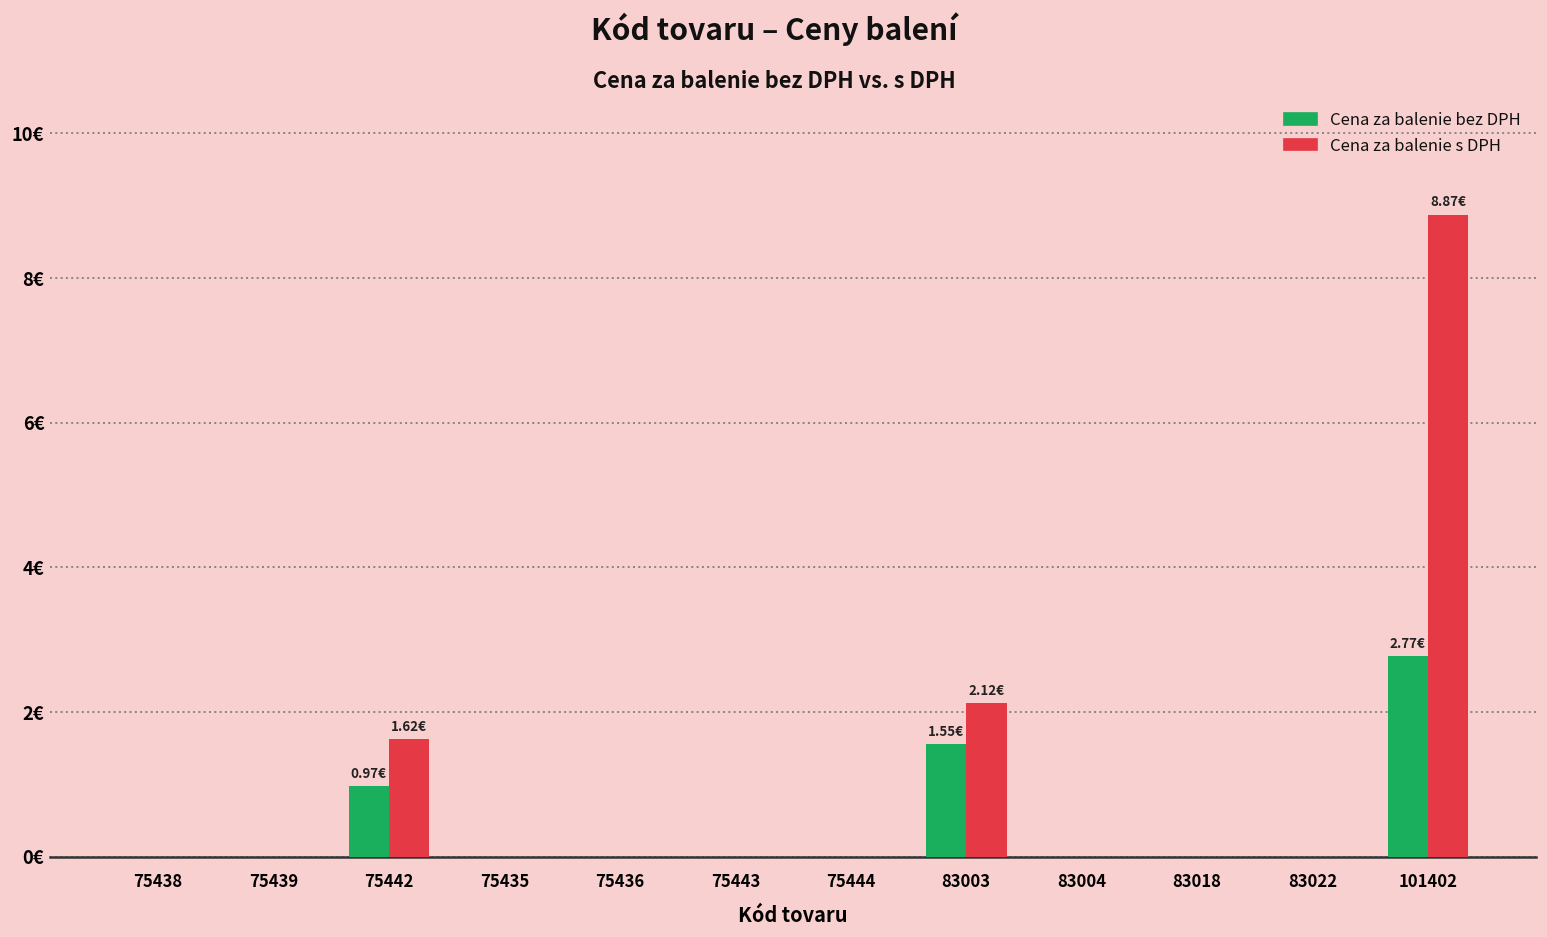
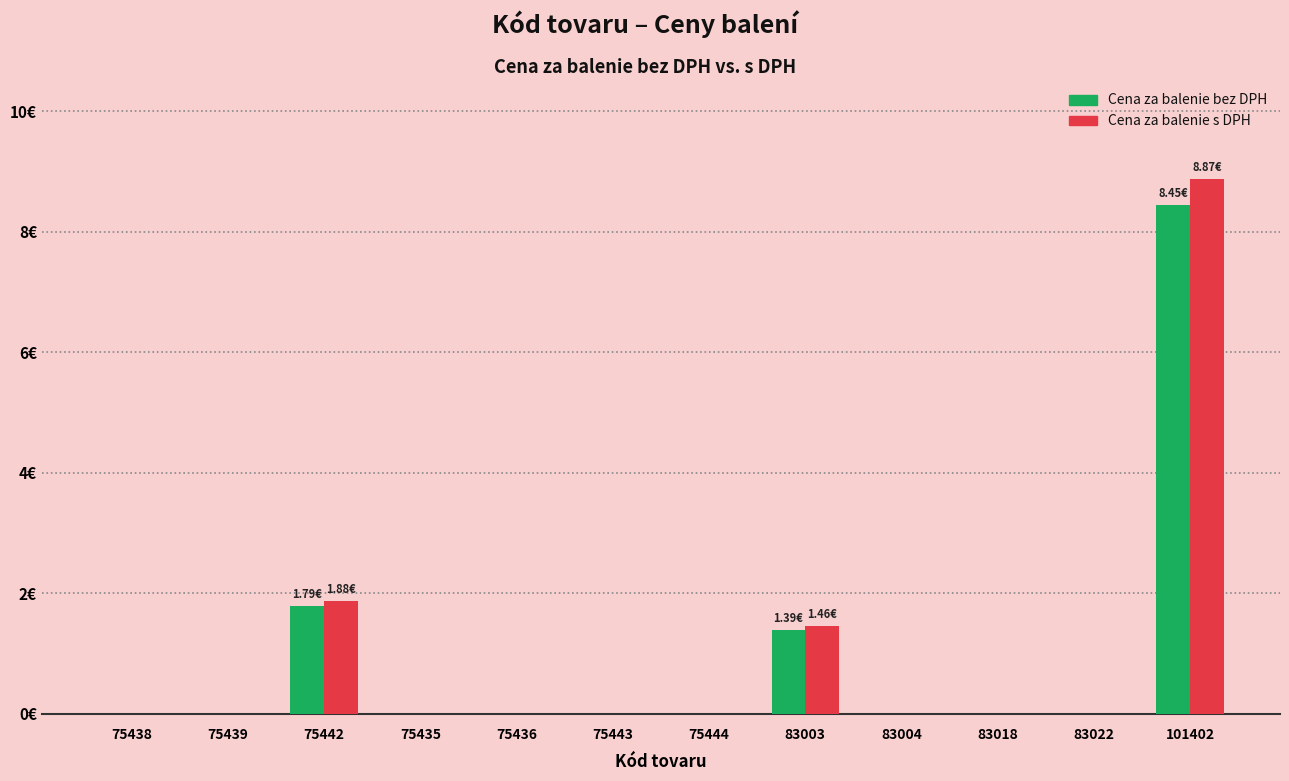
Cena za balenie bez DPH, 75442: 0.97€ -> 1.79€
Cena za balenie s DPH, 75442: 1.62€ -> 1.88€
Cena za balenie bez DPH, 83003: 1.55€ -> 1.39€
Cena za balenie s DPH, 83003: 2.12€ -> 1.46€
Cena za balenie bez DPH, 101402: 2.77€ -> 8.45€
